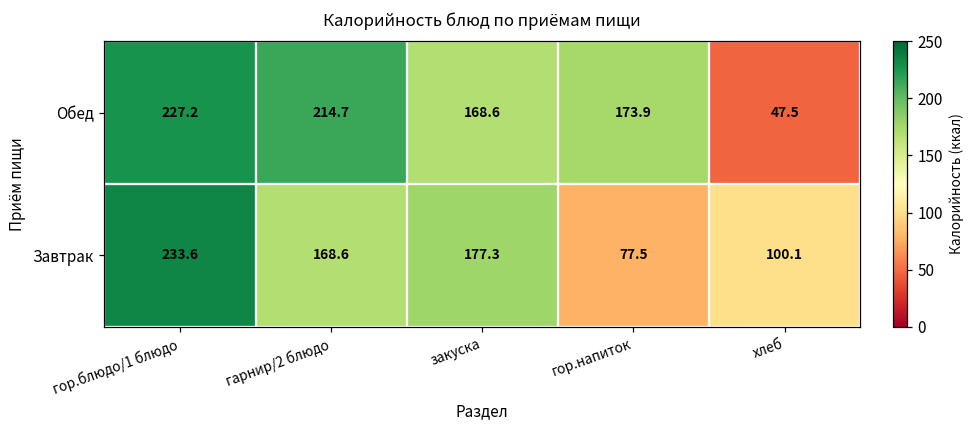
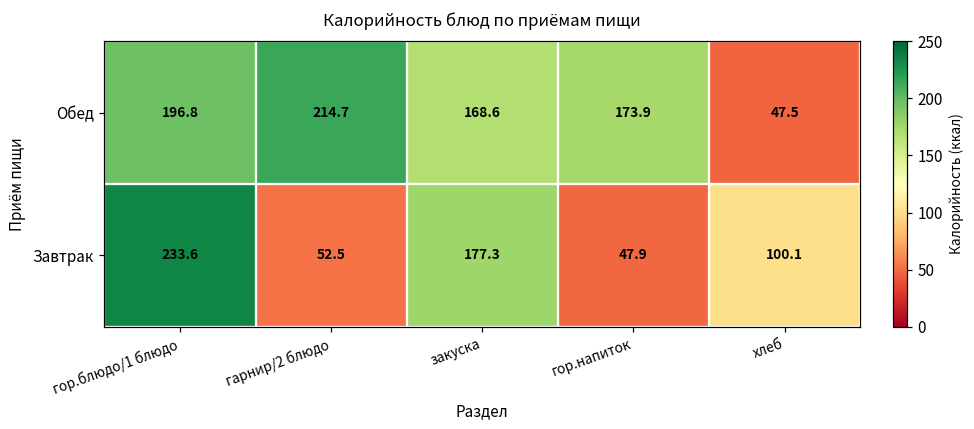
Обед, гор.блюдо/1 блюдо: 227.2 -> 196.8
Завтрак, гарнир/2 блюдо: 168.6 -> 52.5
Завтрак, гор.напиток: 77.5 -> 47.9
